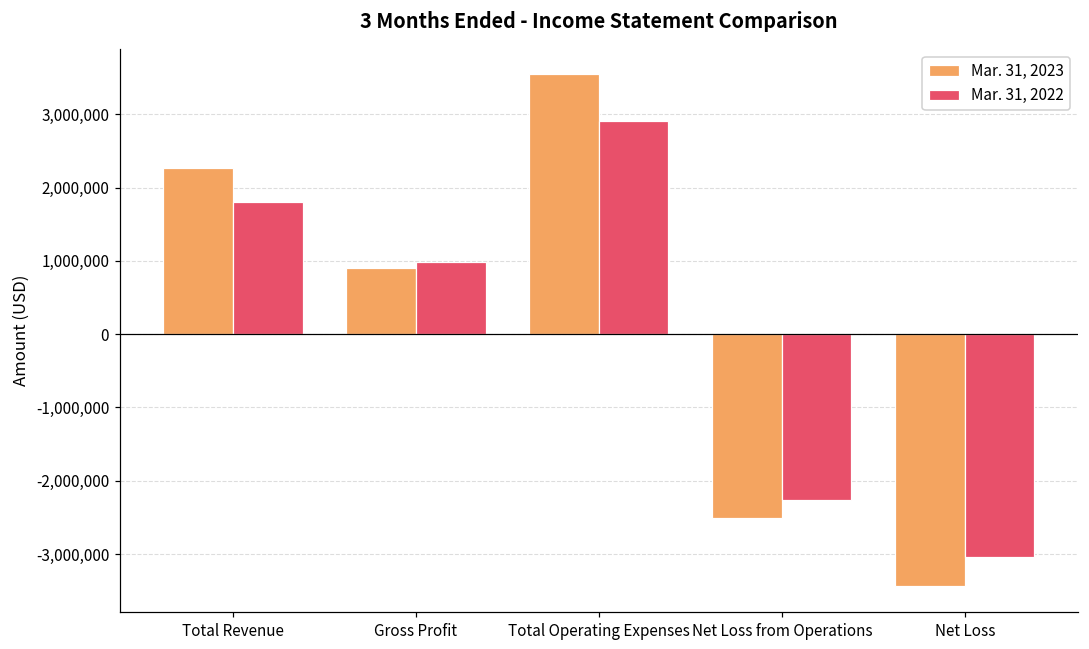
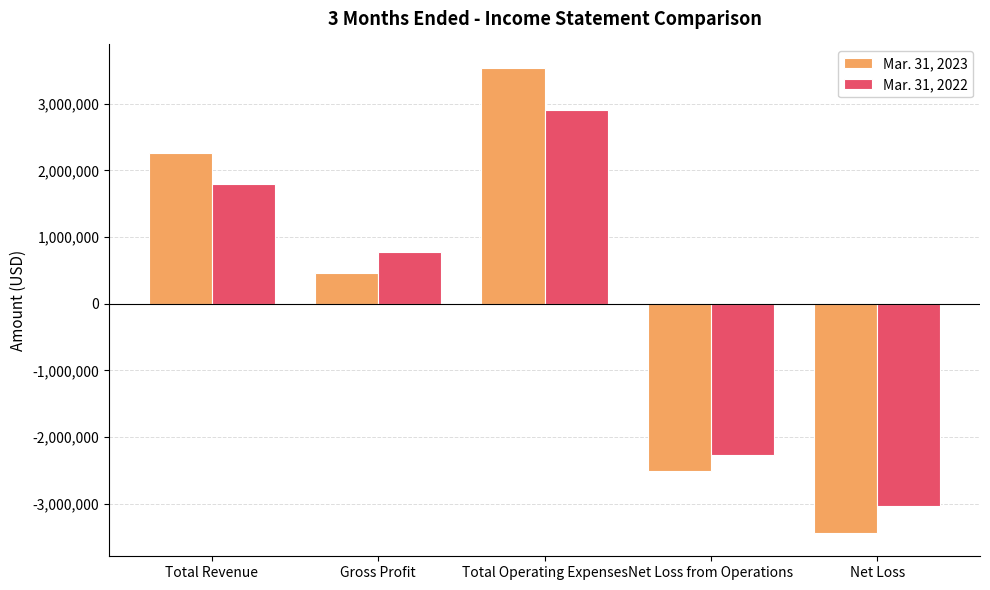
Mar. 31, 2023, Gross Profit: 900,000 -> 500,000
Mar. 31, 2022, Gross Profit: 1,000,000 -> 800,000
